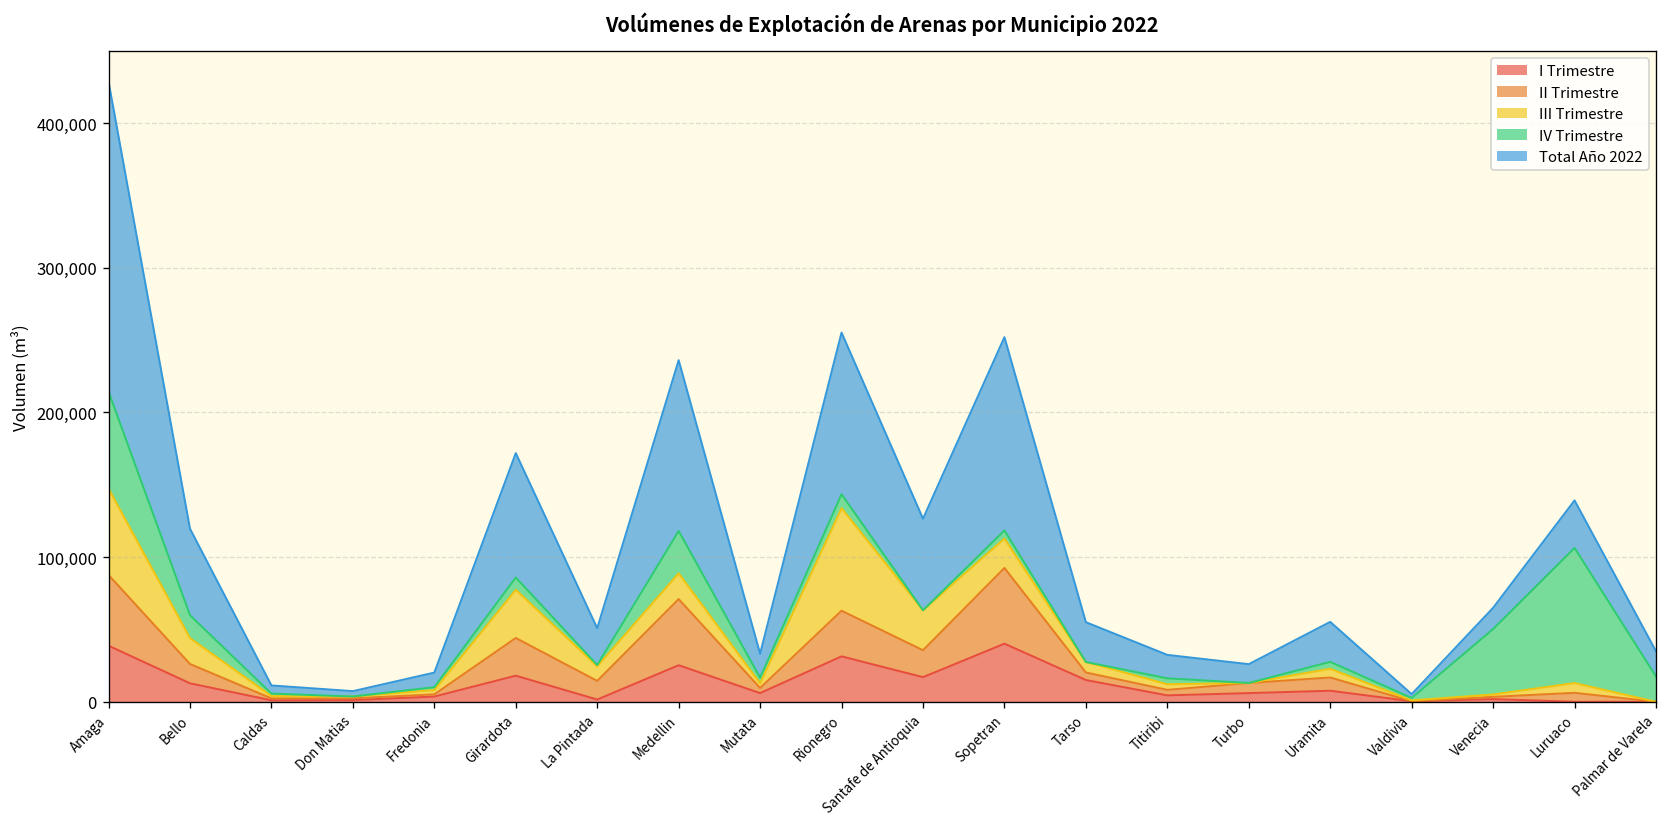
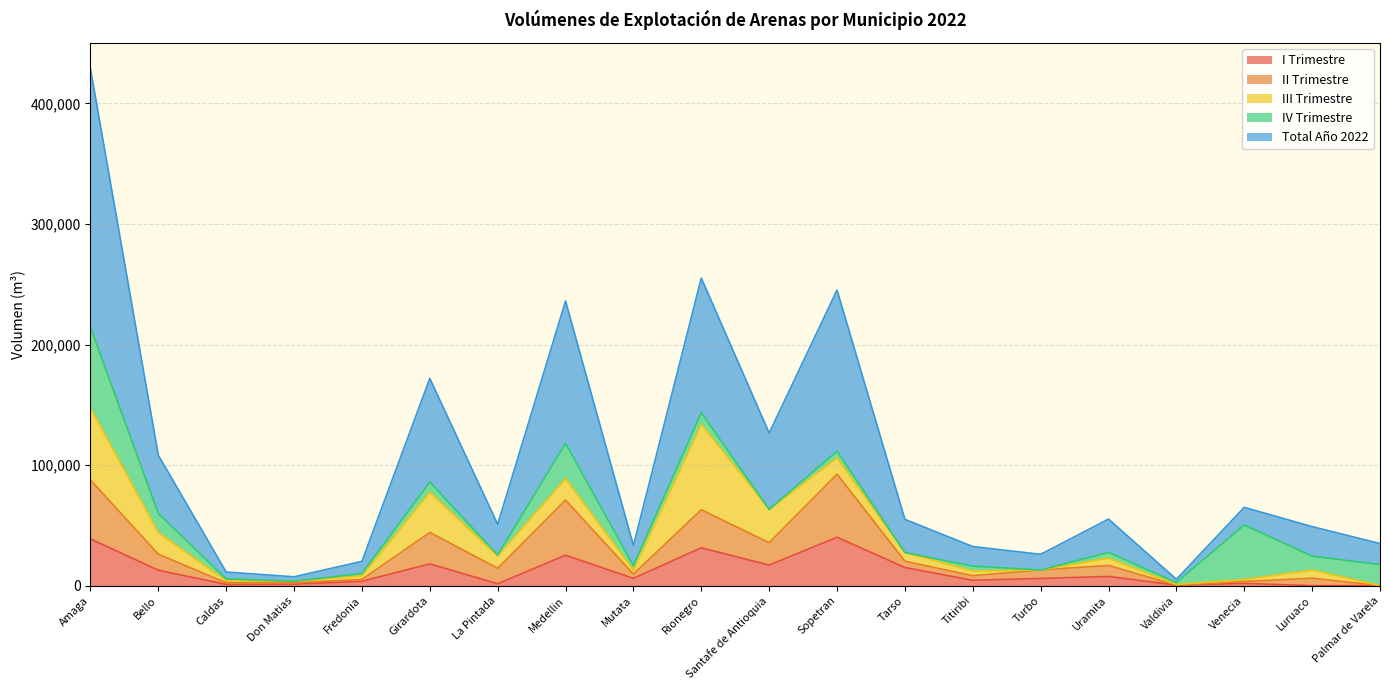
Total Año 2022, Bello: 60,000 -> 48,000
III Trimestre, Sopetran: 20,000 -> 13,000
IV Trimestre, Luruaco: 93,000 -> 12,000
Total Año 2022, Luruaco: 33,000 -> 24,000
